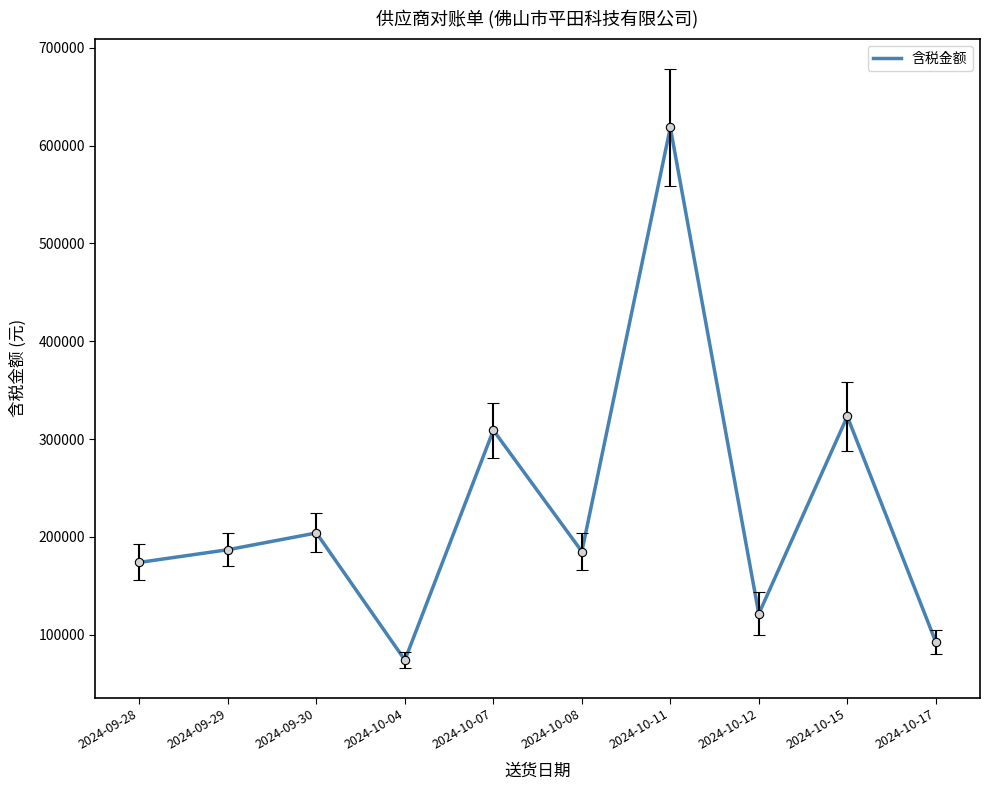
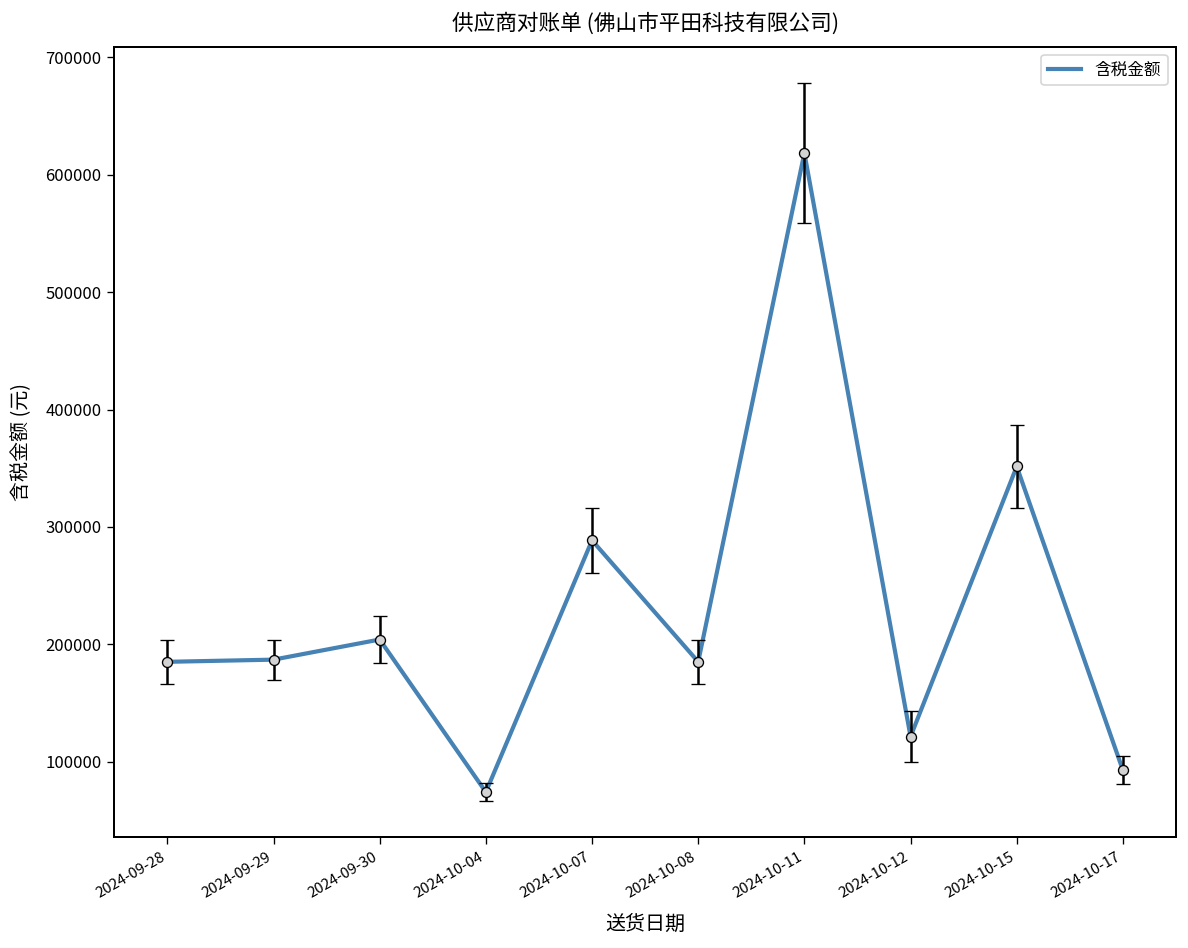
含税金额, 2024-09-28: 170000 -> 190000
含税金额, 2024-10-07: 310000 -> 290000
含税金额, 2024-10-15: 320000 -> 350000
